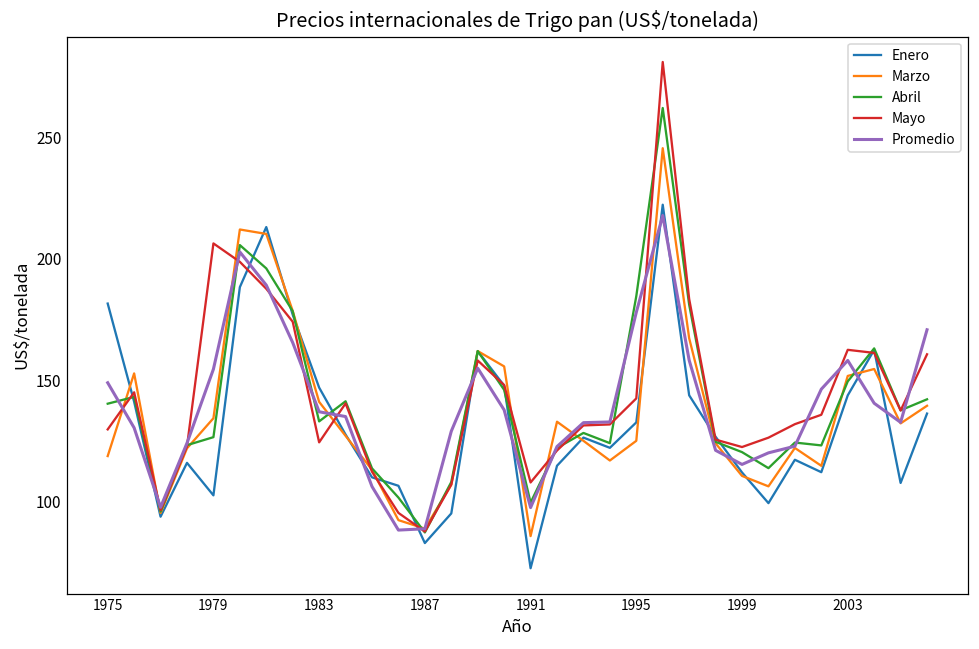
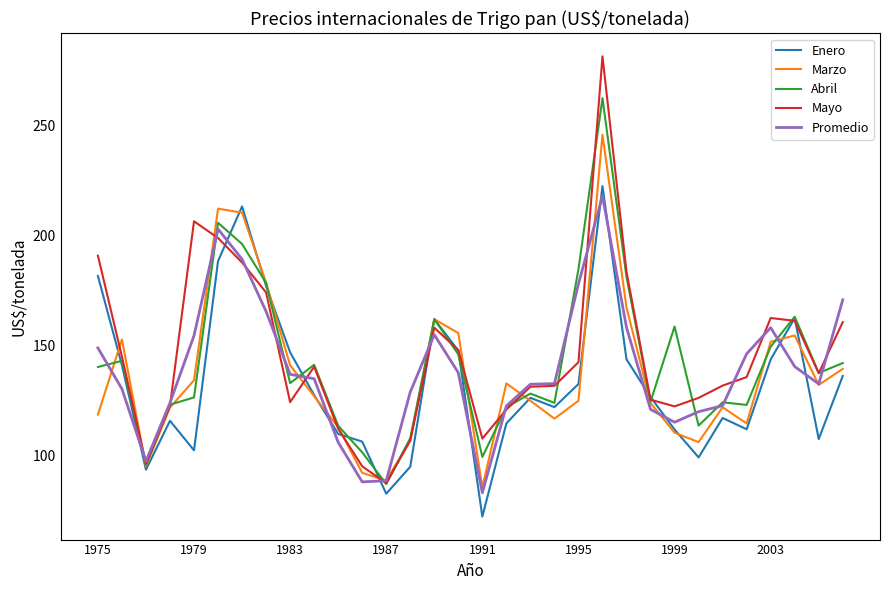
Mayo, 1975: 130 -> 191
Promedio, 1991: 97 -> 83
Abril, 1999: 120 -> 159
